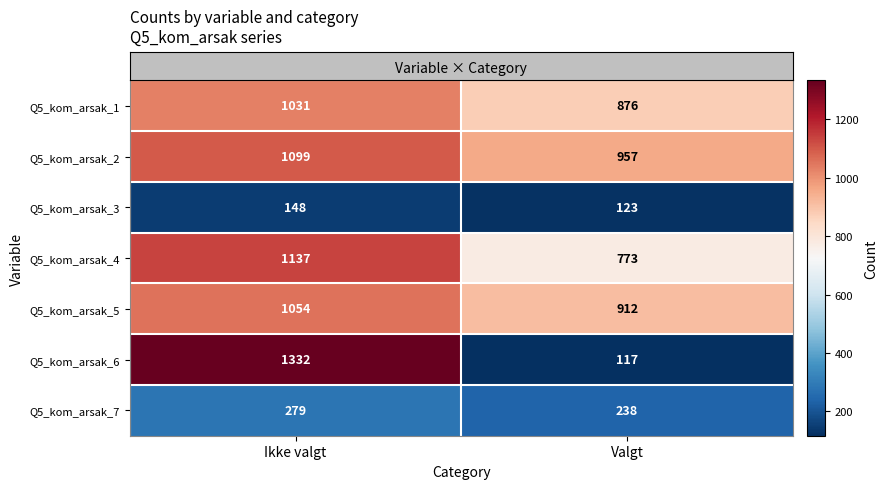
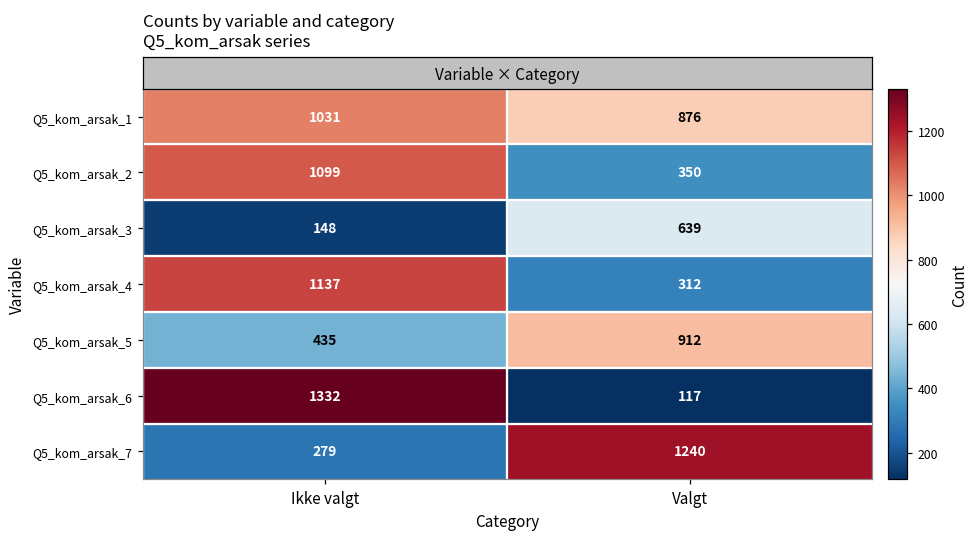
Q5_kom_arsak_2, Valgt: 957 -> 350
Q5_kom_arsak_3, Valgt: 123 -> 639
Q5_kom_arsak_4, Valgt: 773 -> 312
Q5_kom_arsak_5, Ikke valgt: 1054 -> 435
Q5_kom_arsak_7, Valgt: 238 -> 1240
